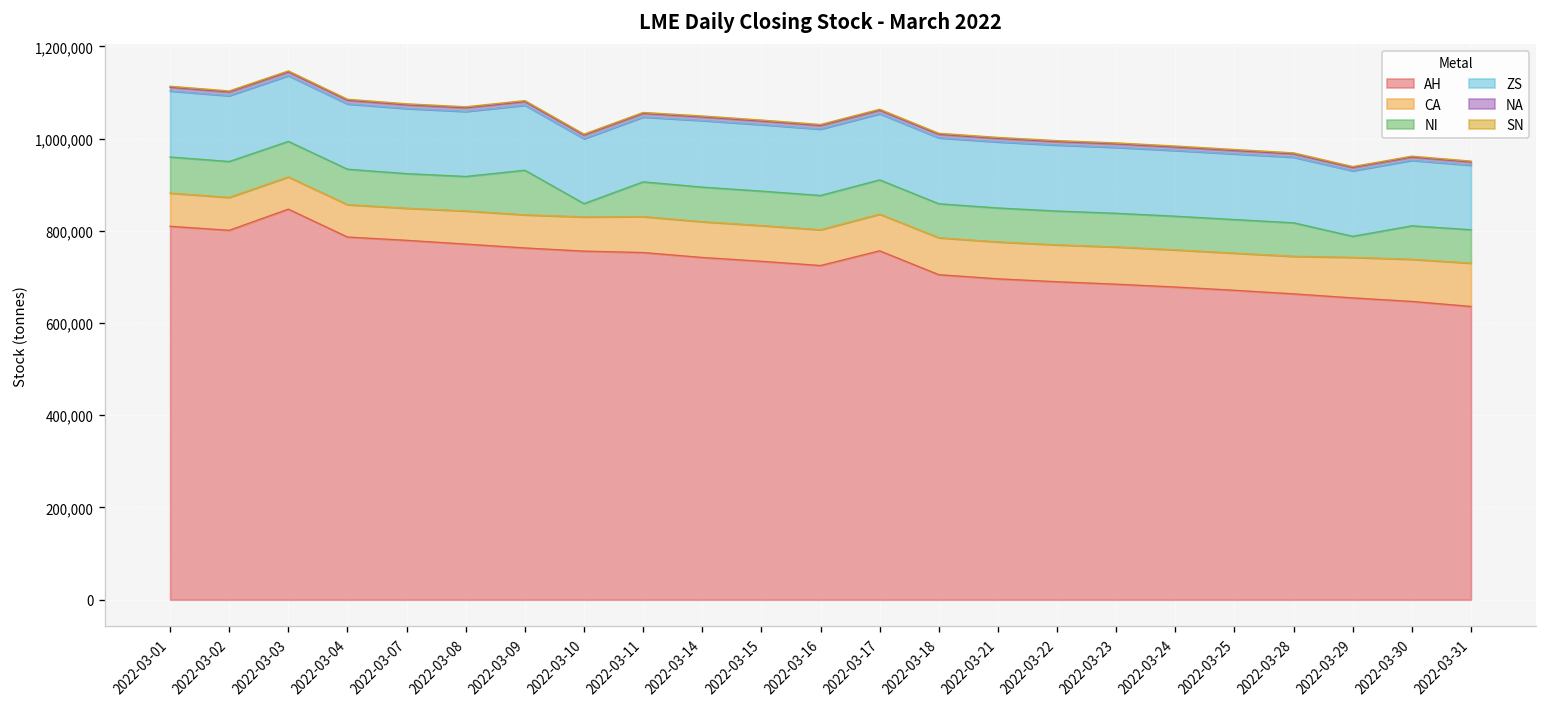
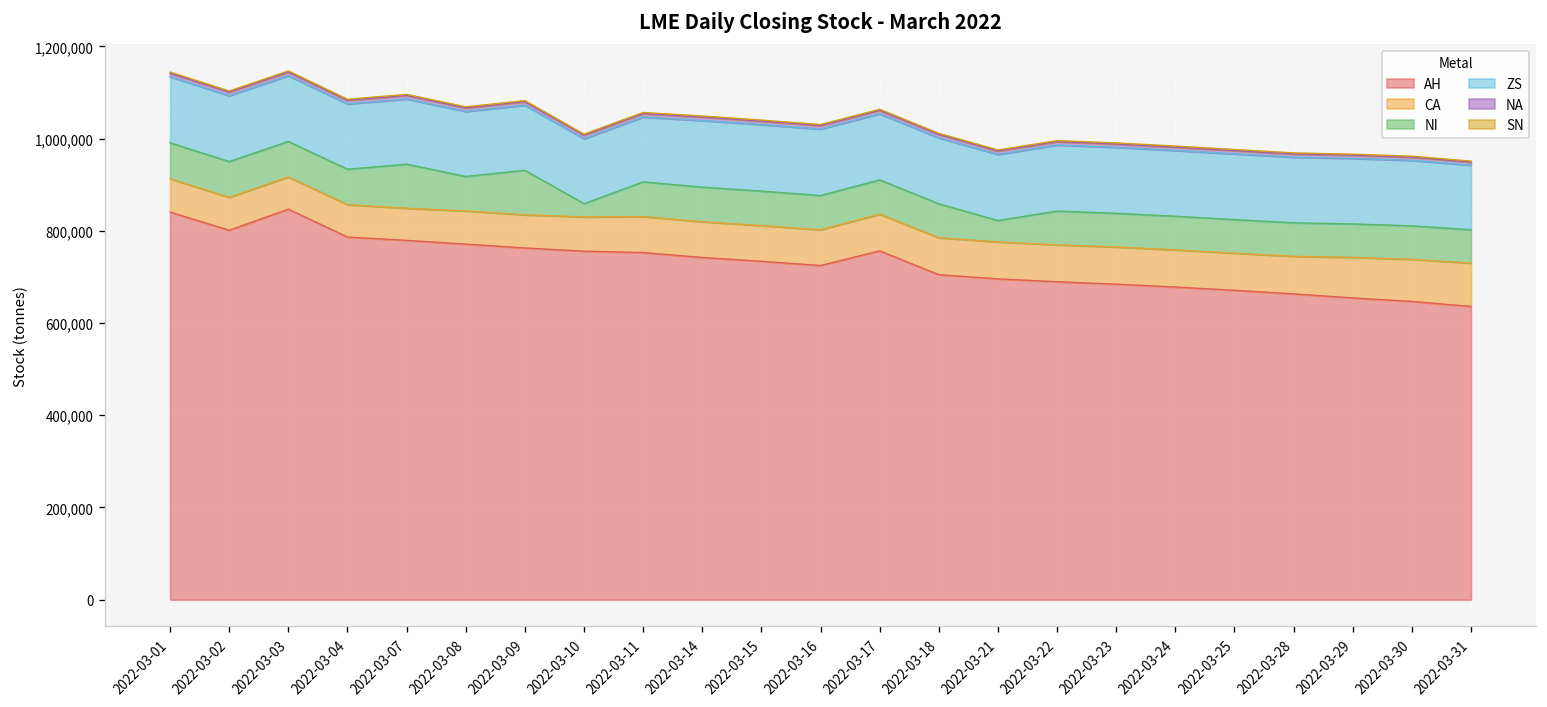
AH, 2022-03-01: 810,000 -> 840,000
NI, 2022-03-07: 80,000 -> 100,000
NI, 2022-03-21: 70,000 -> 50,000
NI, 2022-03-29: 50,000 -> 70,000
